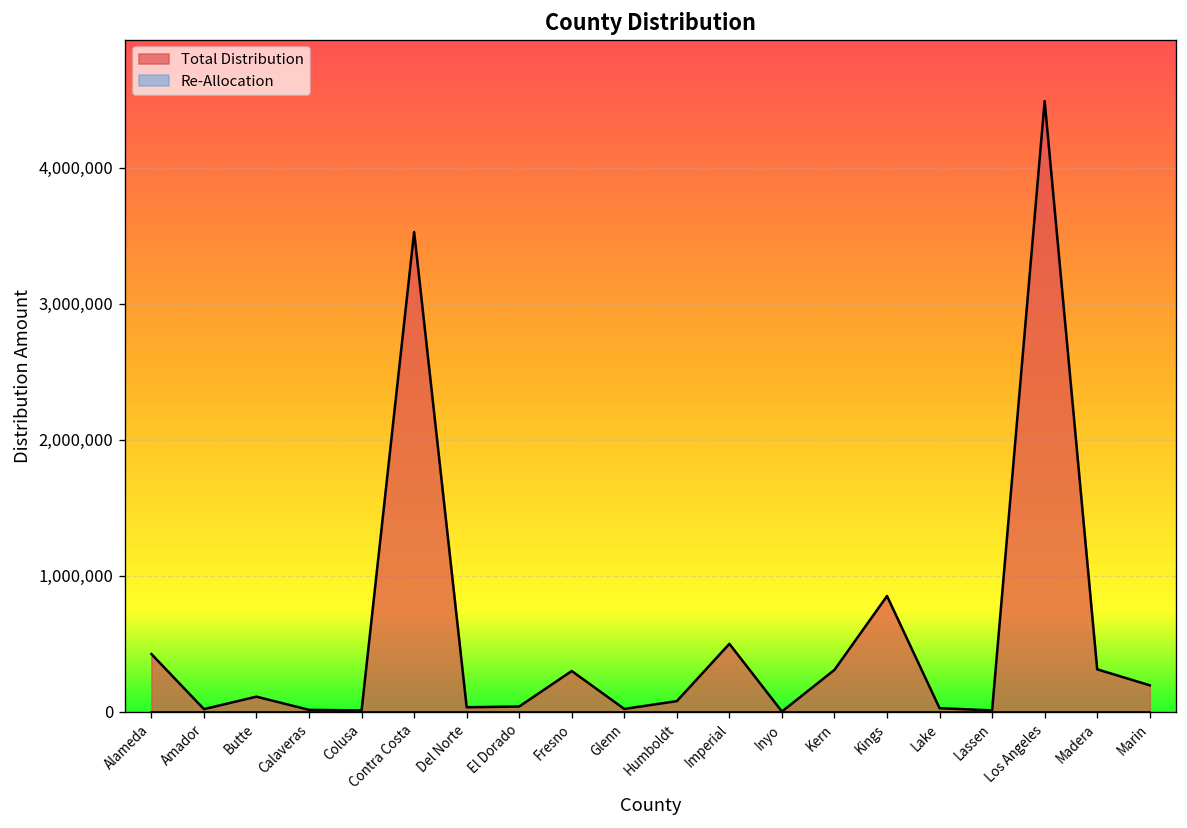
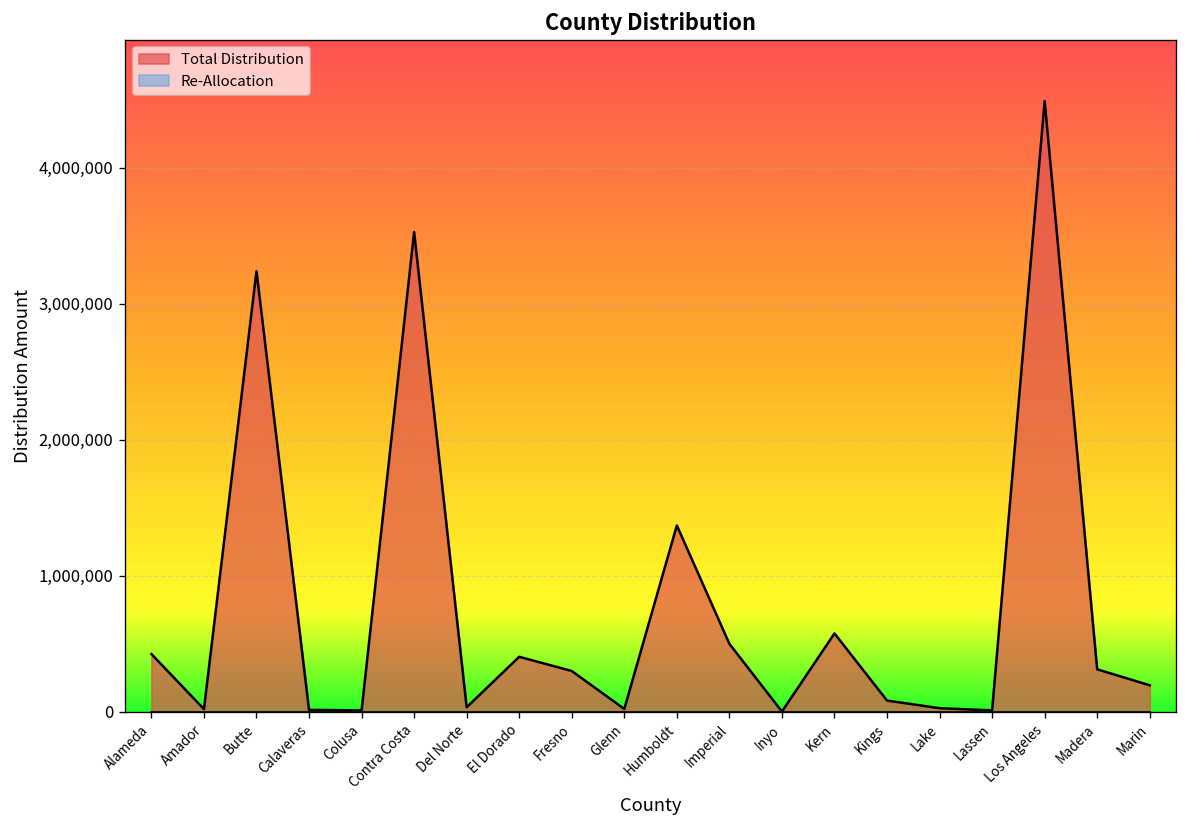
Total Distribution, Butte: 110,000 -> 3,240,000
Total Distribution, El Dorado: 40,000 -> 400,000
Total Distribution, Humboldt: 80,000 -> 1,370,000
Total Distribution, Kern: 310,000 -> 580,000
Total Distribution, Kings: 850,000 -> 80,000
